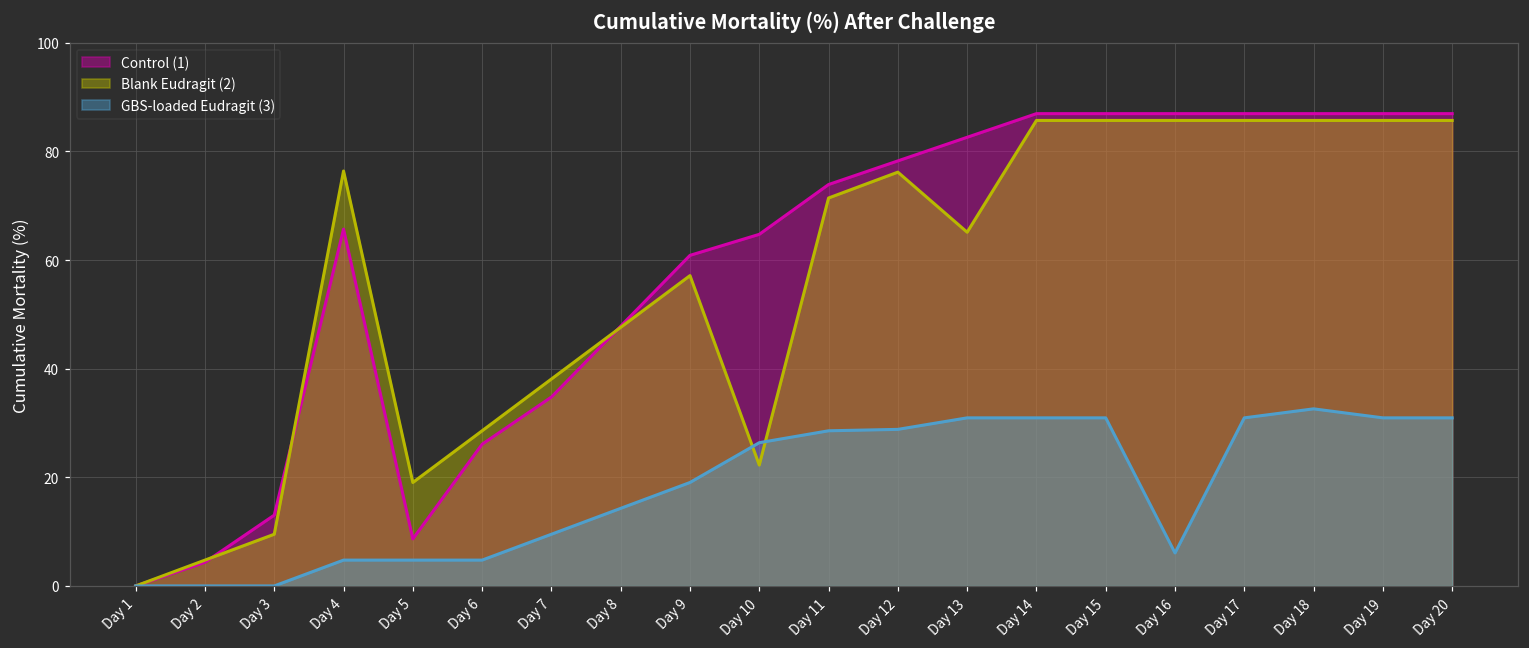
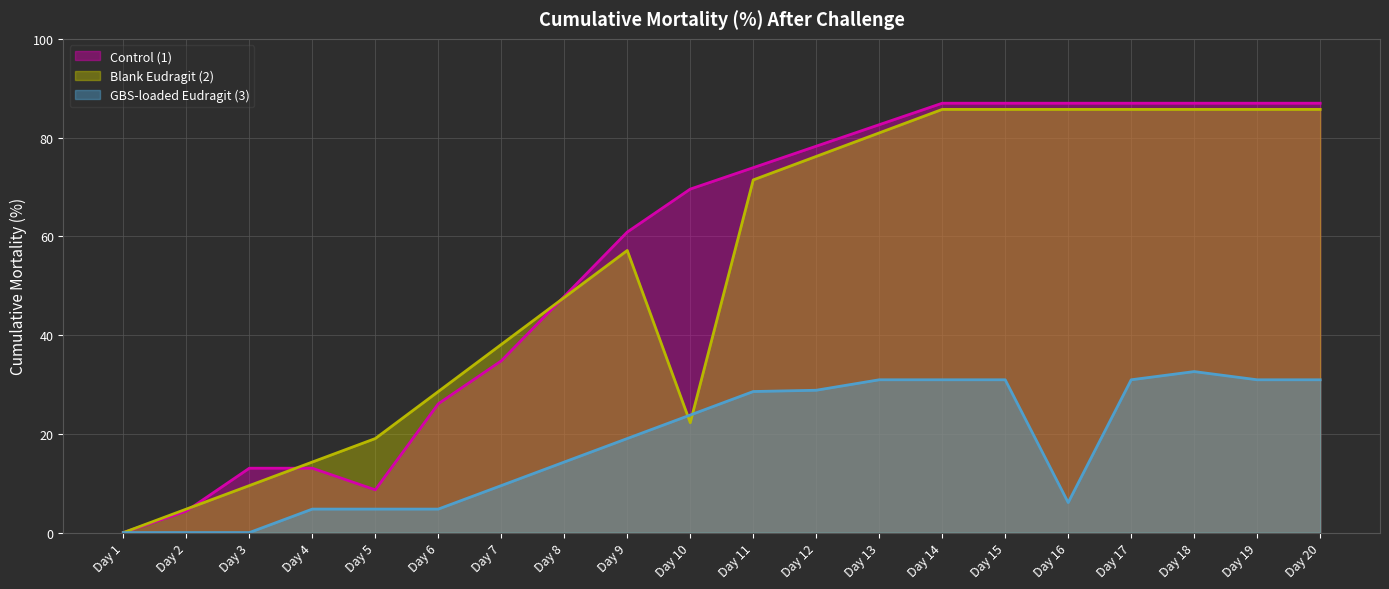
Control (1), Day 4: 66 -> 13
Blank Eudragit (2), Day 4: 76 -> 14
Control (1), Day 10: 65 -> 70
GBS-loaded Eudragit (3), Day 10: 26 -> 24
Blank Eudragit (2), Day 13: 65 -> 81
